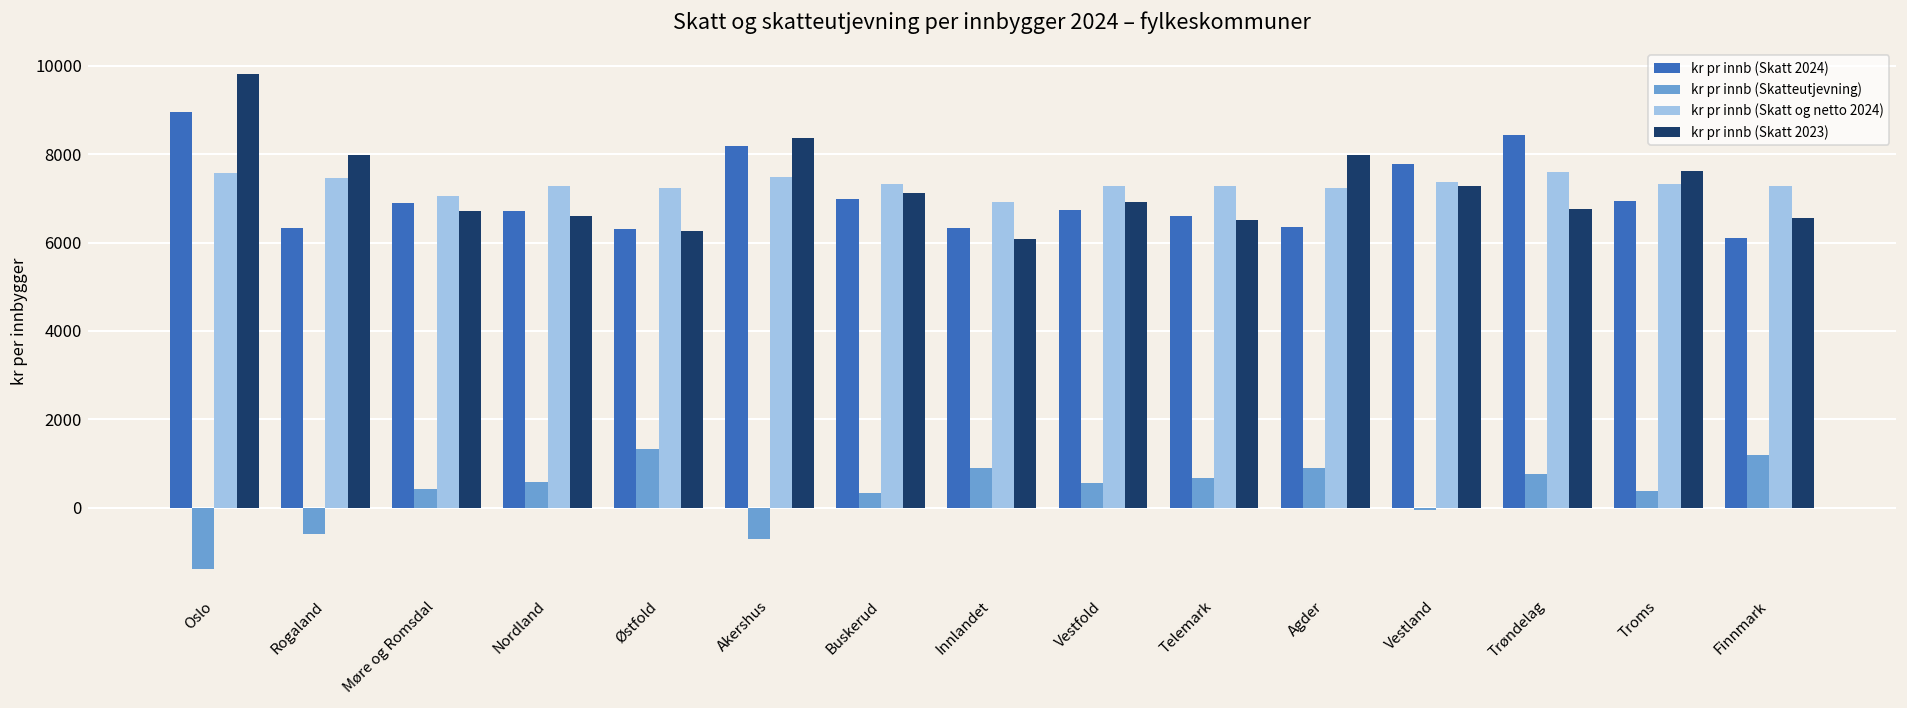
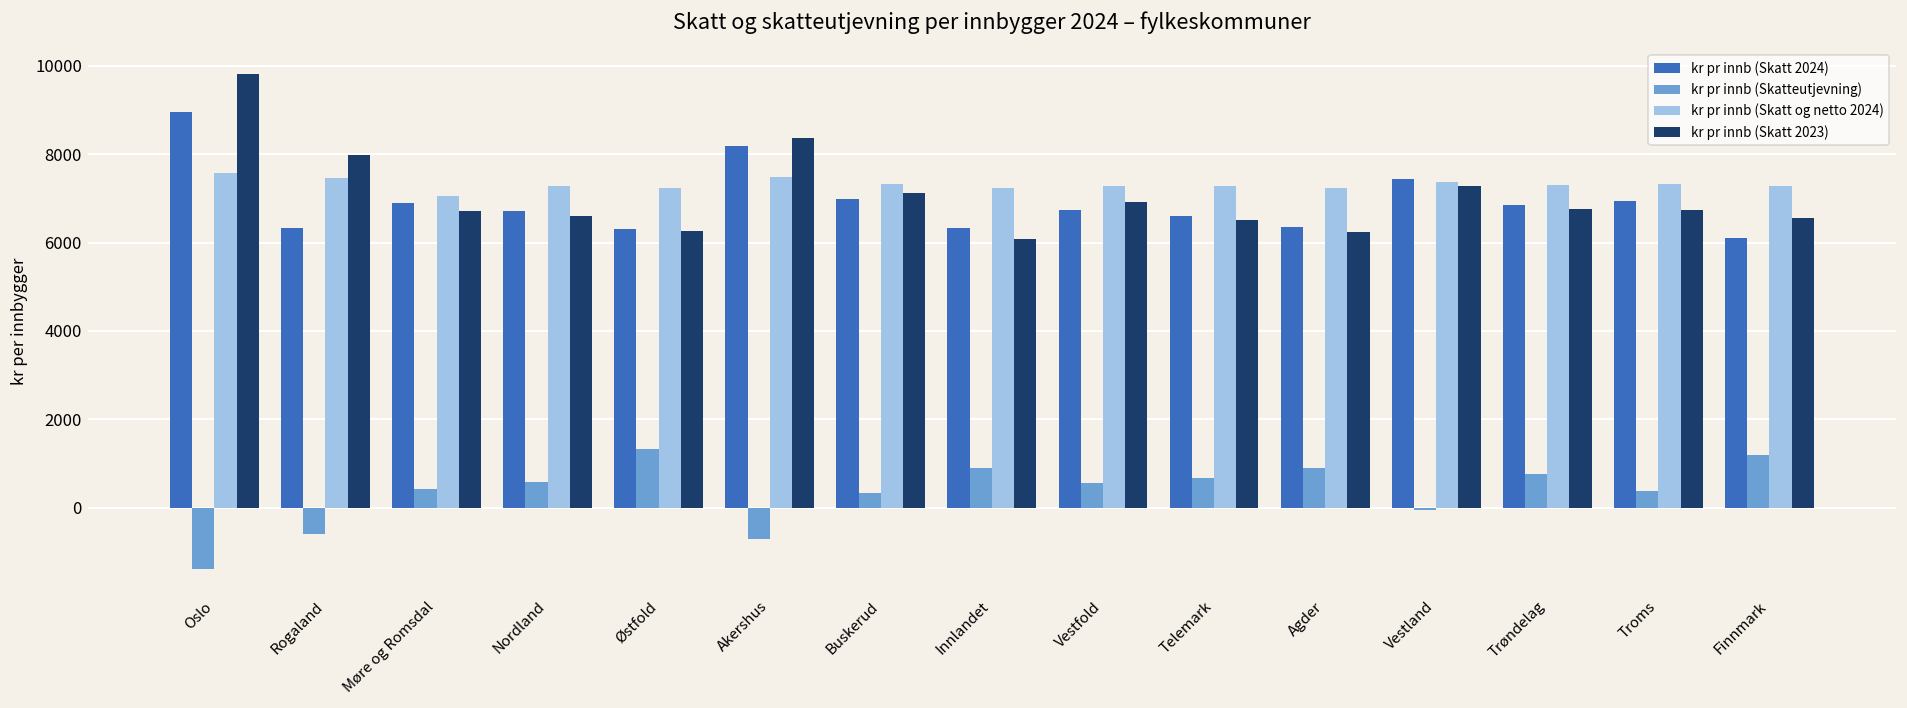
kr pr innb (Skatt og netto 2024), Innlandet: 6900 -> 7200
kr pr innb (Skatt 2023), Agder: 8000 -> 6200
kr pr innb (Skatt 2024), Vestland: 7800 -> 7400
kr pr innb (Skatt 2024), Trøndelag: 8400 -> 6800
kr pr innb (Skatt og netto 2024), Trøndelag: 7600 -> 7300
kr pr innb (Skatt 2023), Troms: 7600 -> 6700
